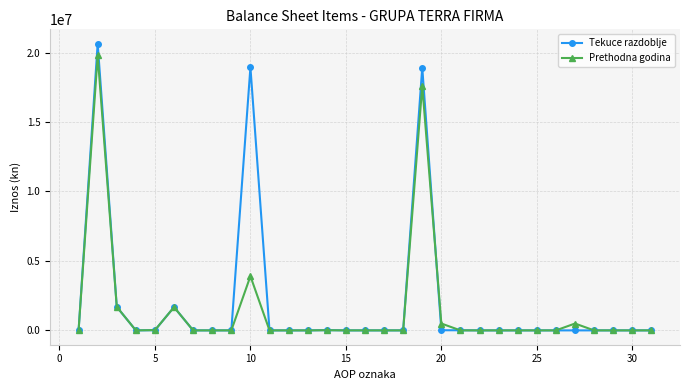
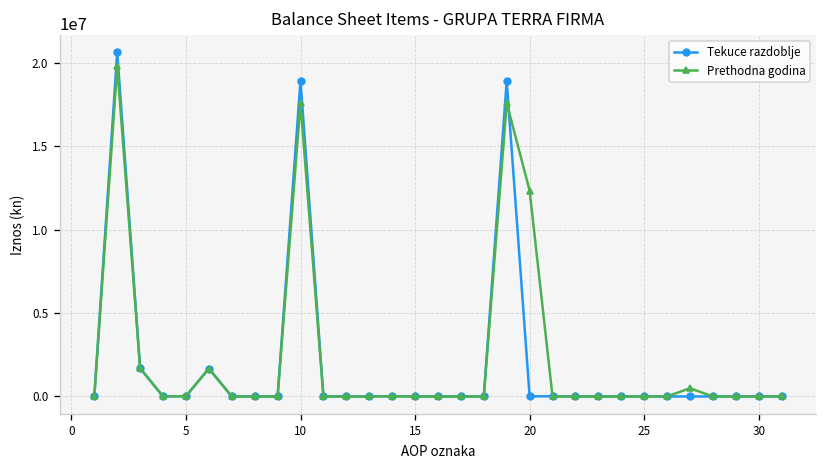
Prethodna godina, 10: 3900000 -> 17600000
Prethodna godina, 20: 500000 -> 12400000
